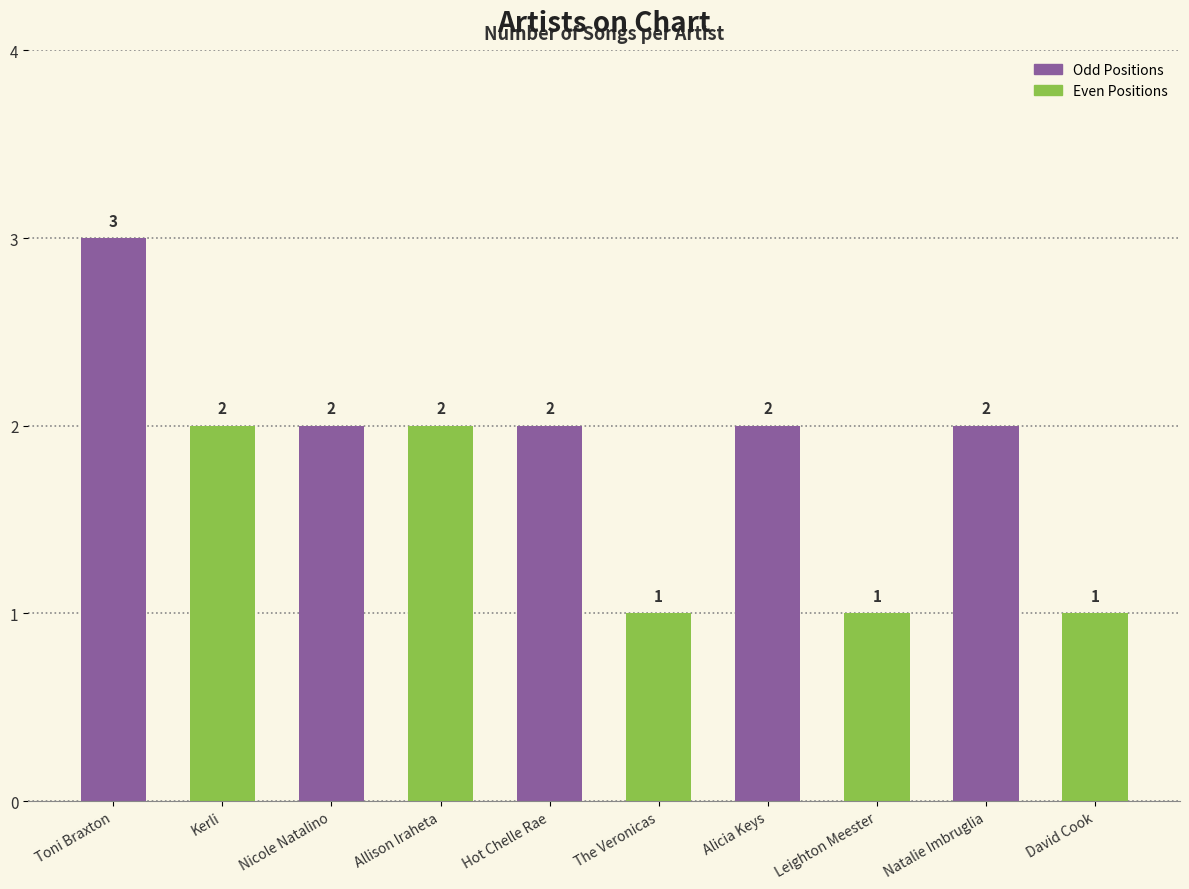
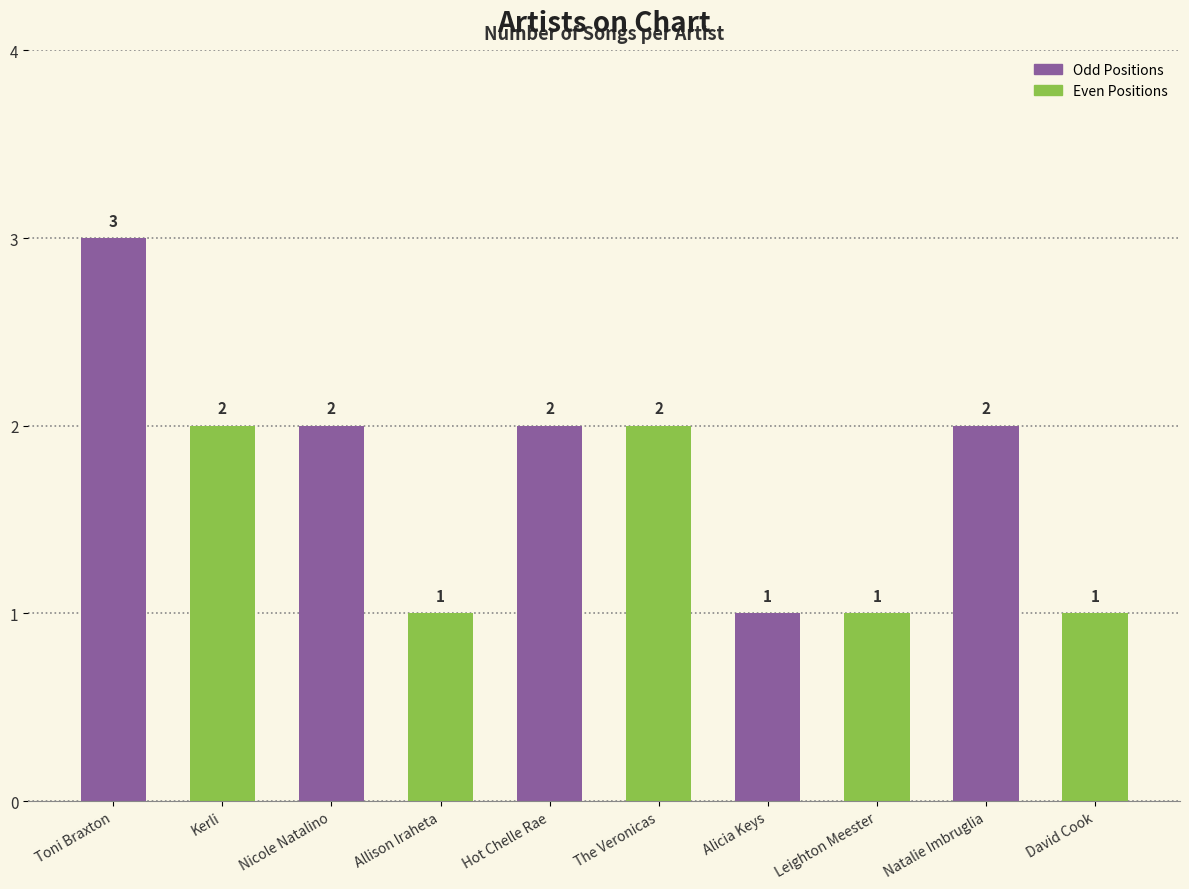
Allison Iraheta: 2 -> 1
The Veronicas: 1 -> 2
Alicia Keys: 2 -> 1
